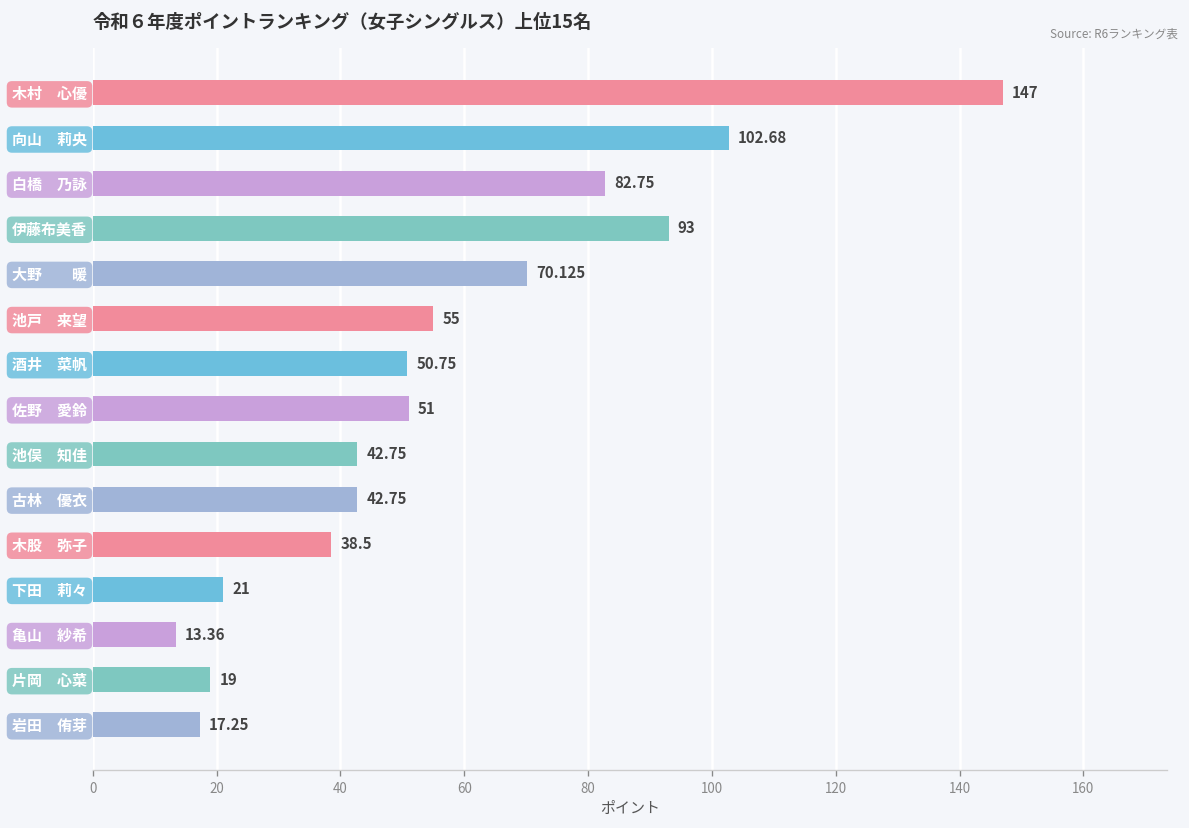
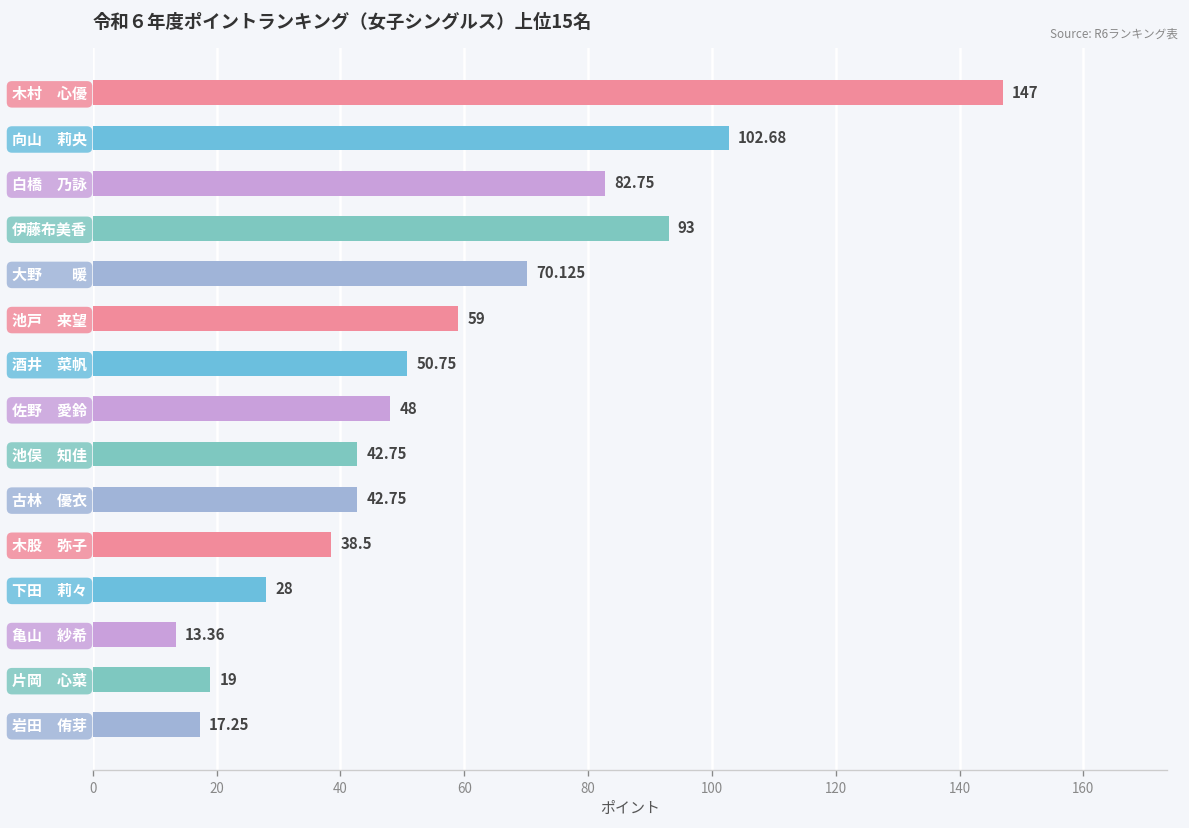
池戸 来望: 55 -> 59
佐野 愛鈴: 51 -> 48
下田 莉々: 21 -> 28
